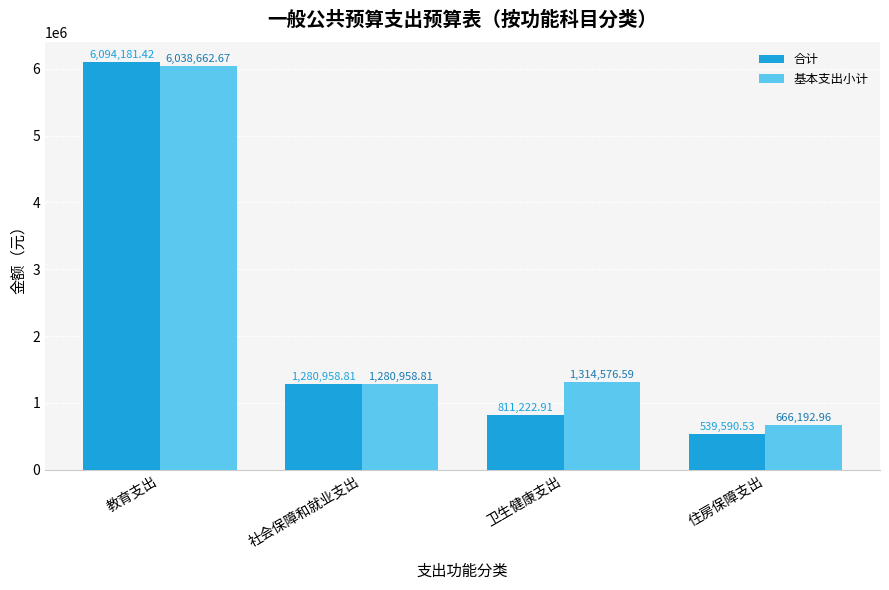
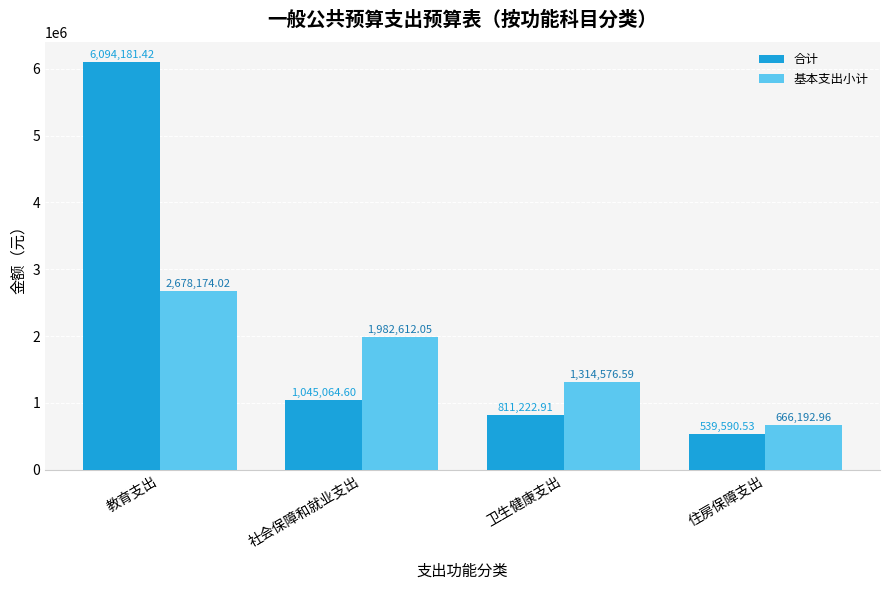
基本支出小计, 教育支出: 6,038,662.67 -> 2,678,174.02
合计, 社会保障和就业支出: 1,280,958.81 -> 1,045,064.60
基本支出小计, 社会保障和就业支出: 1,280,958.81 -> 1,982,612.05
